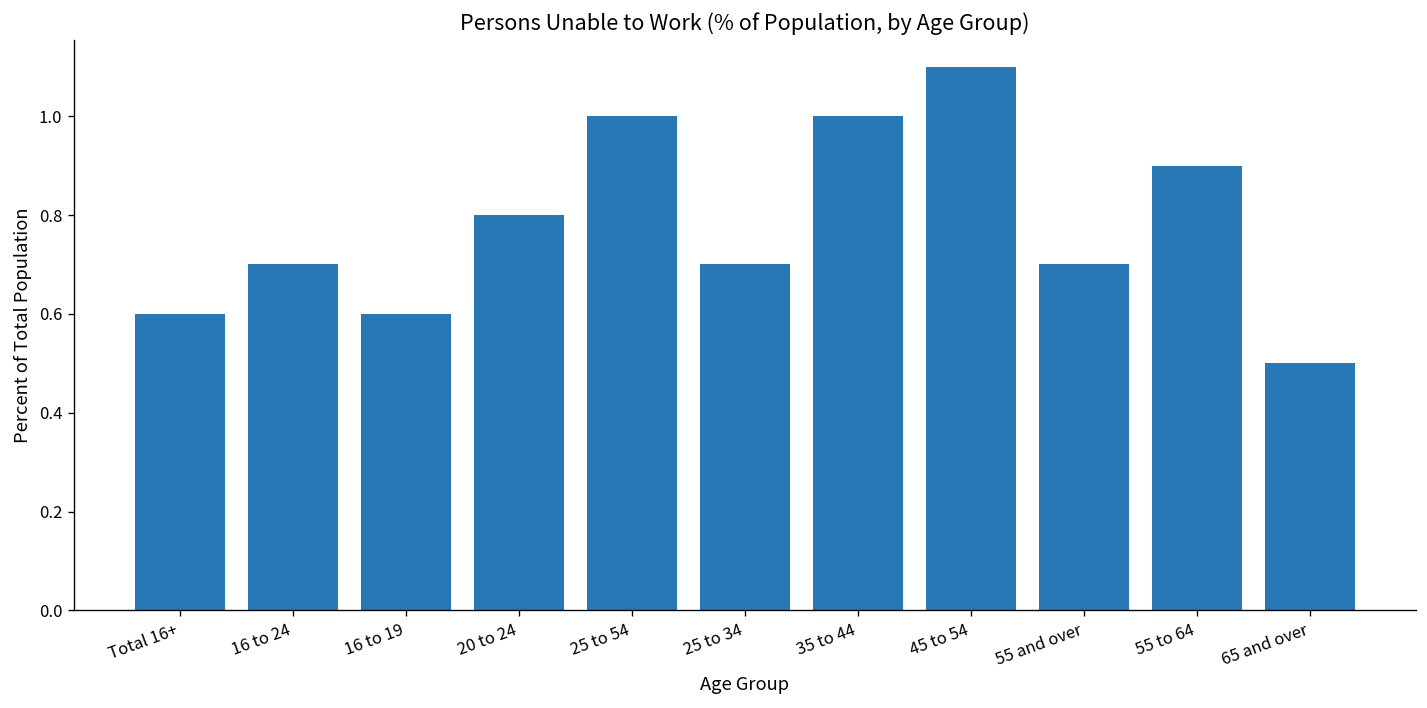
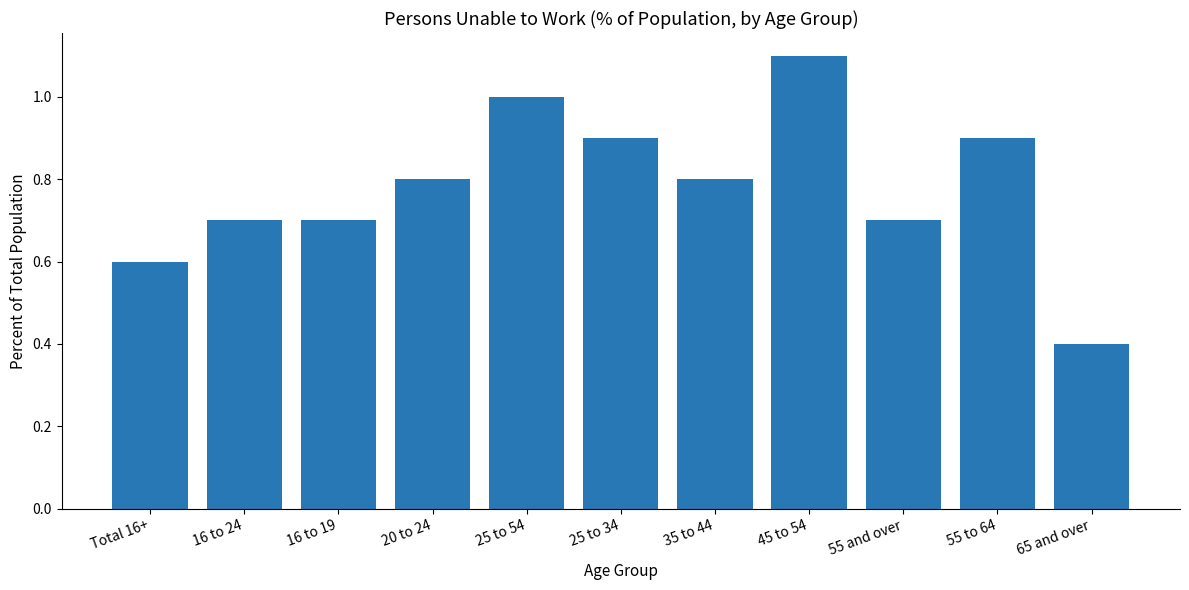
16 to 19: 0.6 -> 0.7
25 to 34: 0.7 -> 0.9
35 to 44: 1.0 -> 0.8
65 and over: 0.5 -> 0.4
